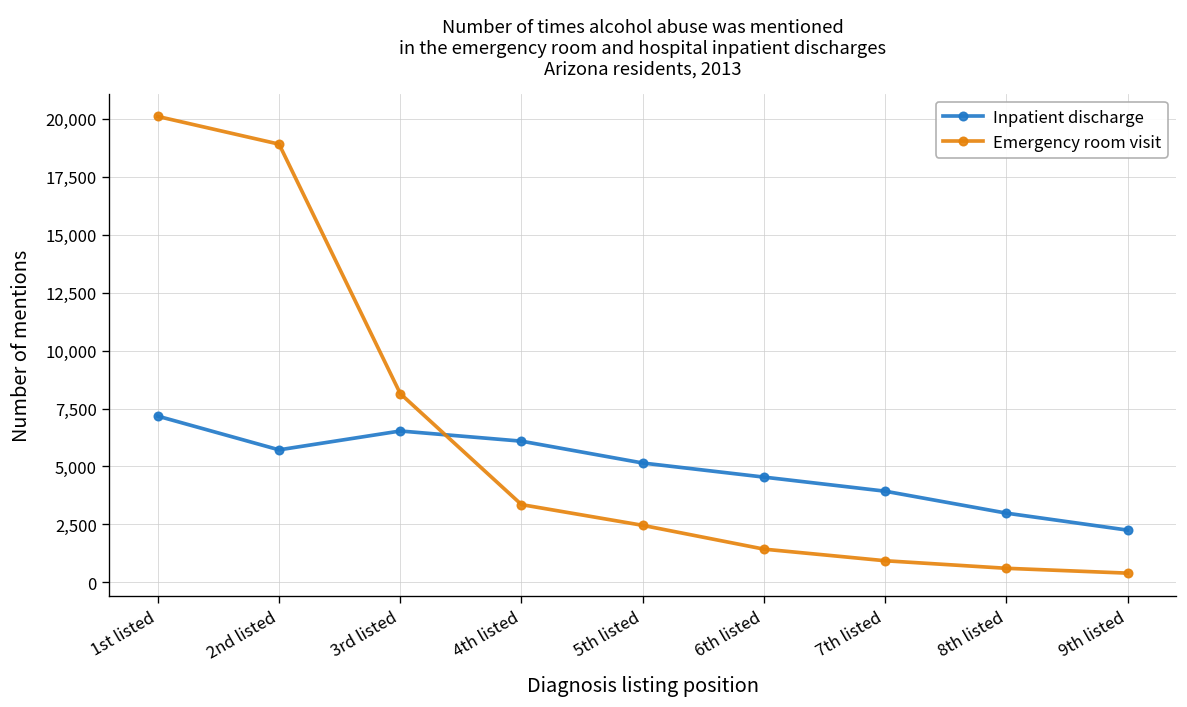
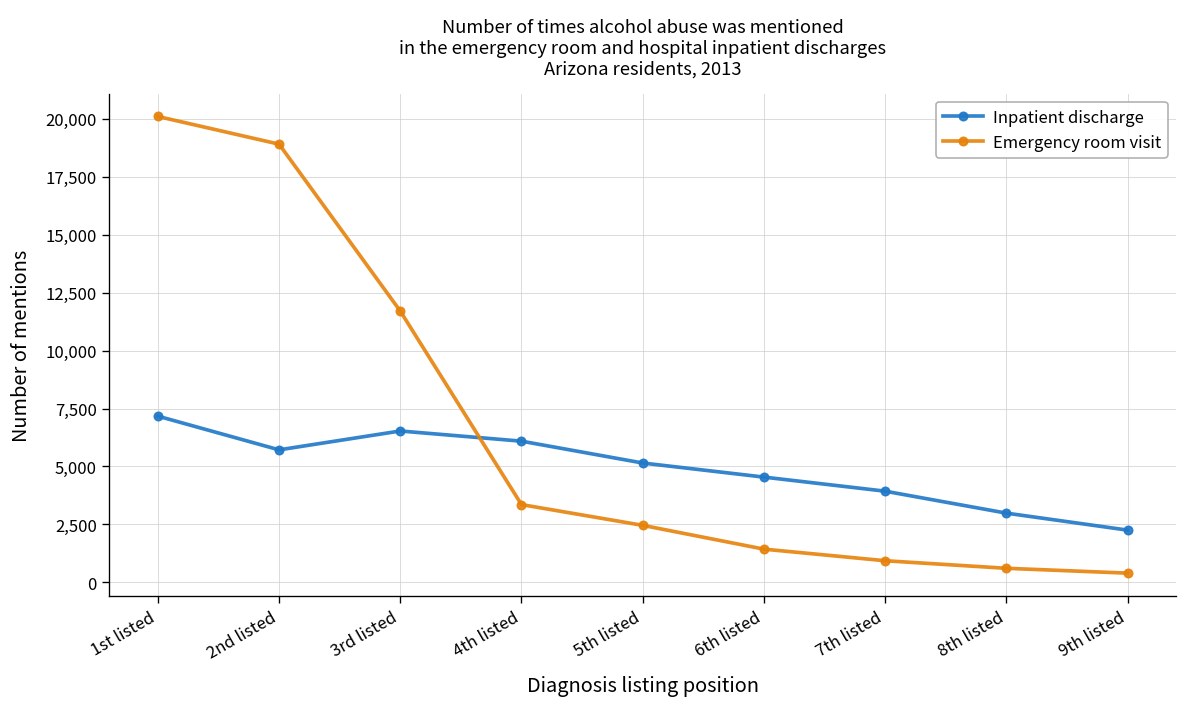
Emergency room visit, 3rd listed: 8,100 -> 11,700
